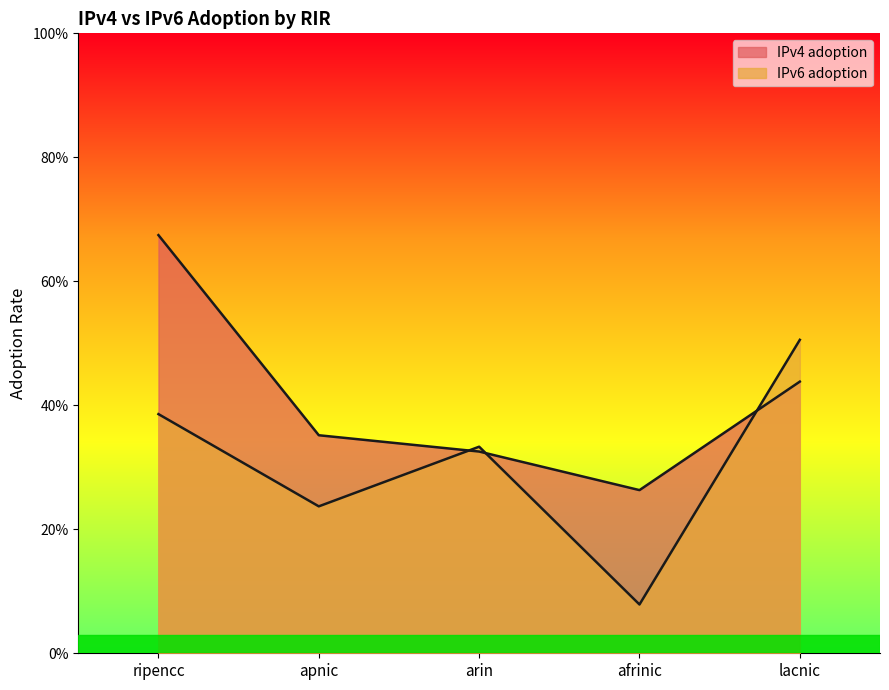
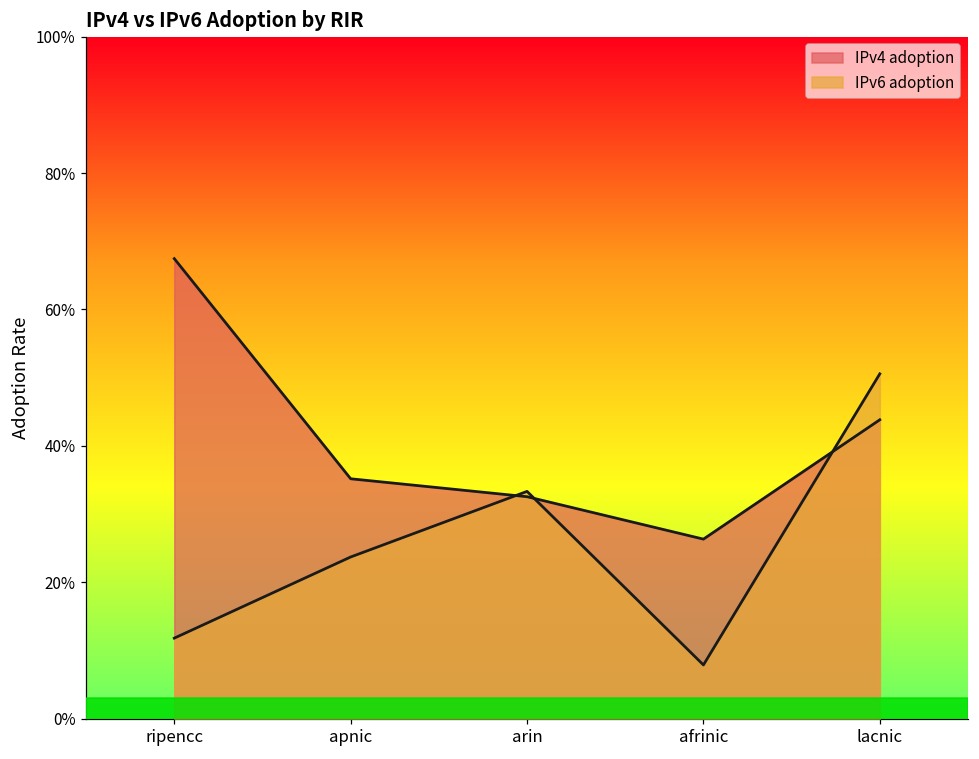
IPv6 adoption, ripencc: 39% -> 12%
